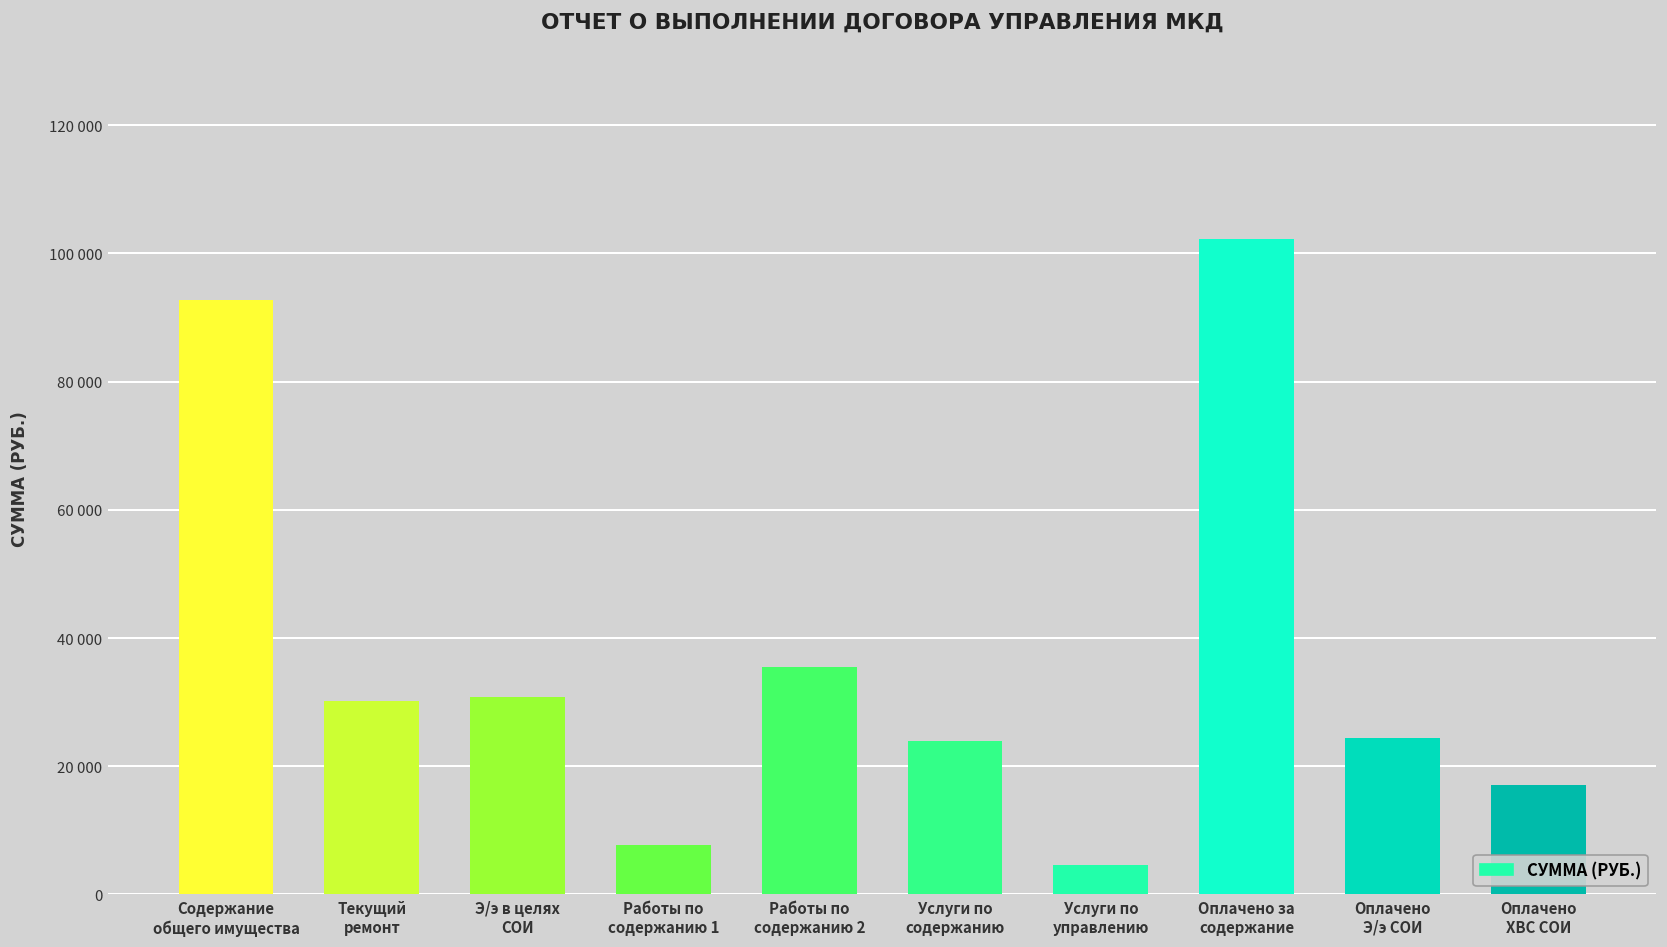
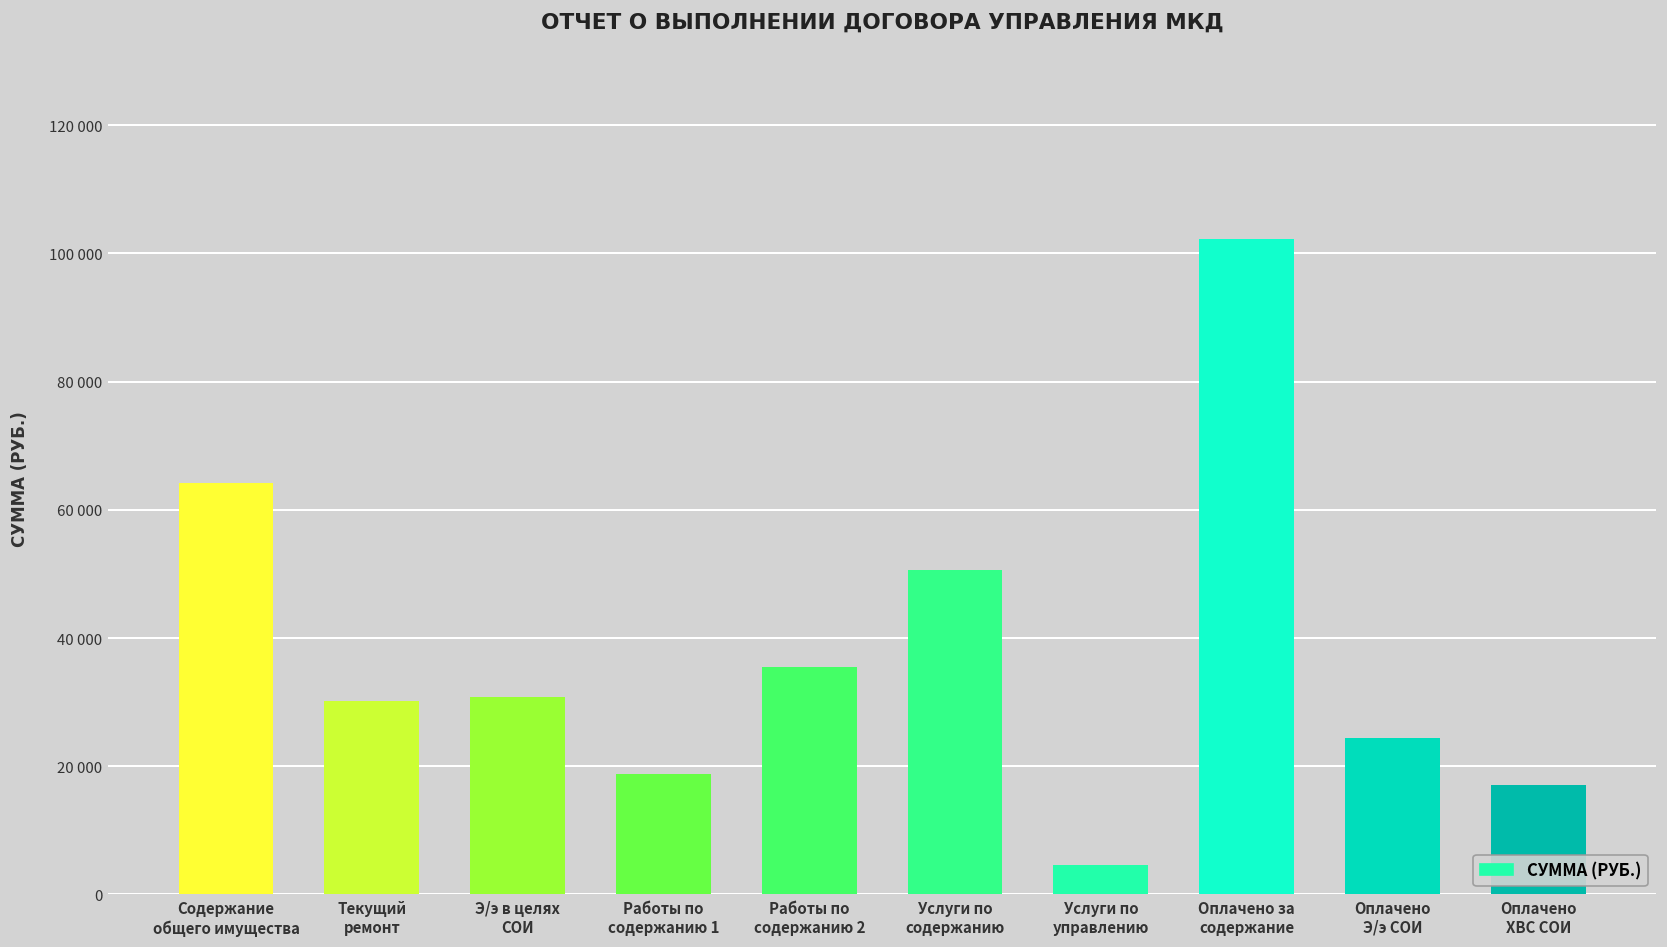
Содержание общего имущества: 93000 -> 64000
Работы по содержанию 1: 8000 -> 19000
Услуги по содержанию: 24000 -> 51000
